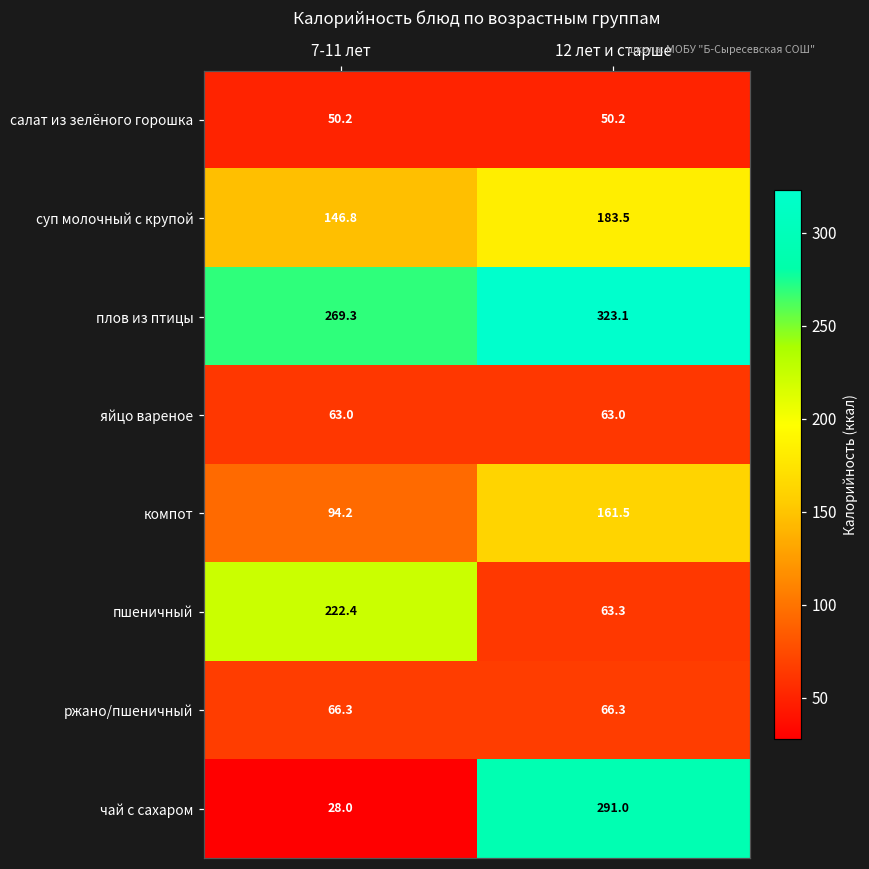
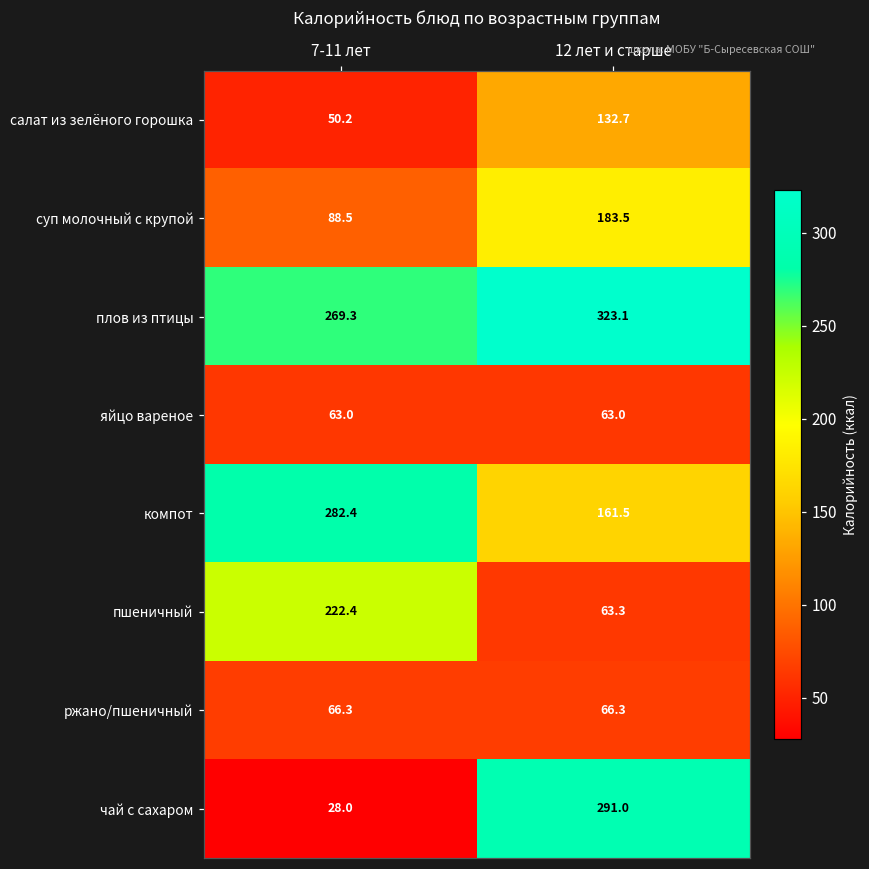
салат из зелёного горошка, 12 лет и старше: 50.2 -> 132.7
суп молочный с крупой, 7-11 лет: 146.8 -> 88.5
компот, 7-11 лет: 94.2 -> 282.4
